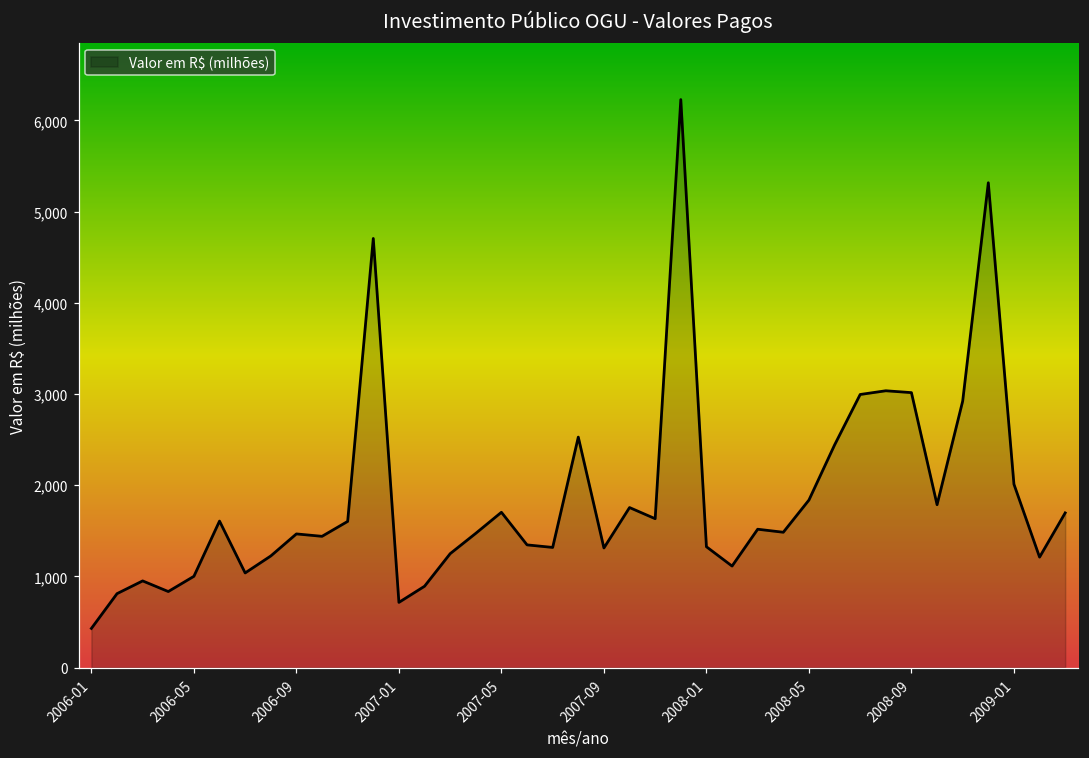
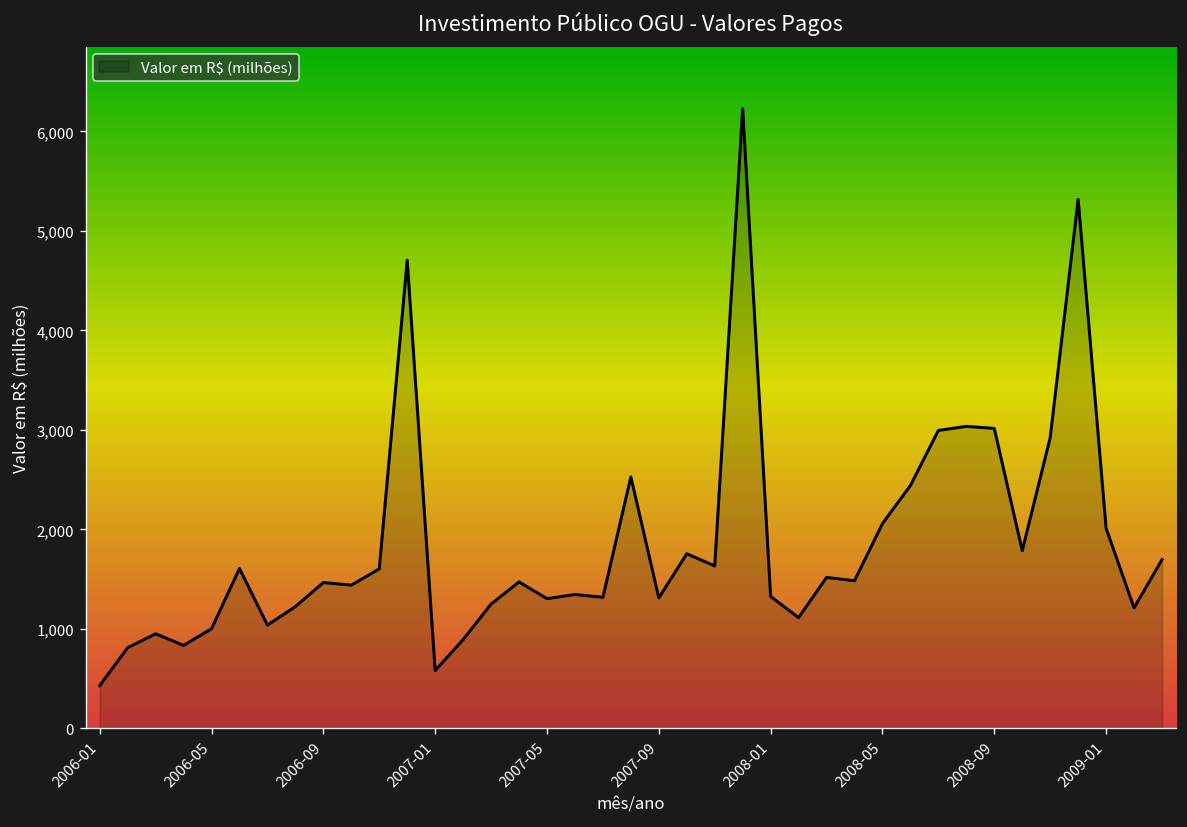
2007-01: 700 -> 600
2007-05: 1,700 -> 1,300
2008-05: 1,800 -> 2,100
